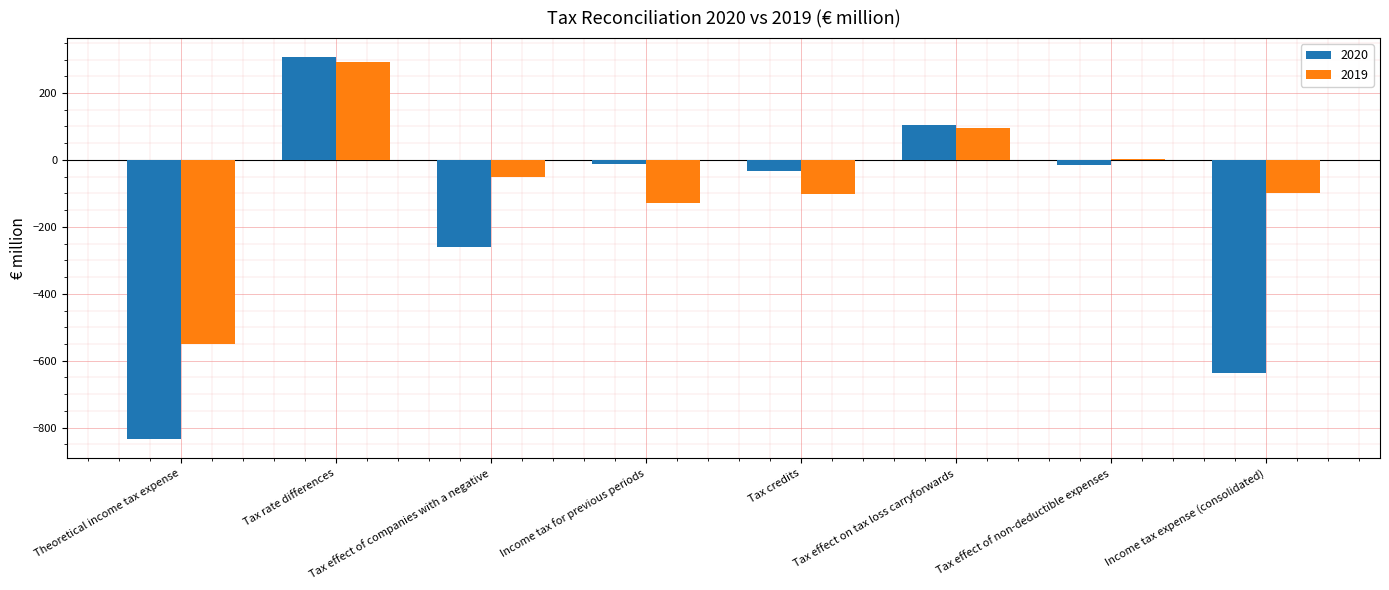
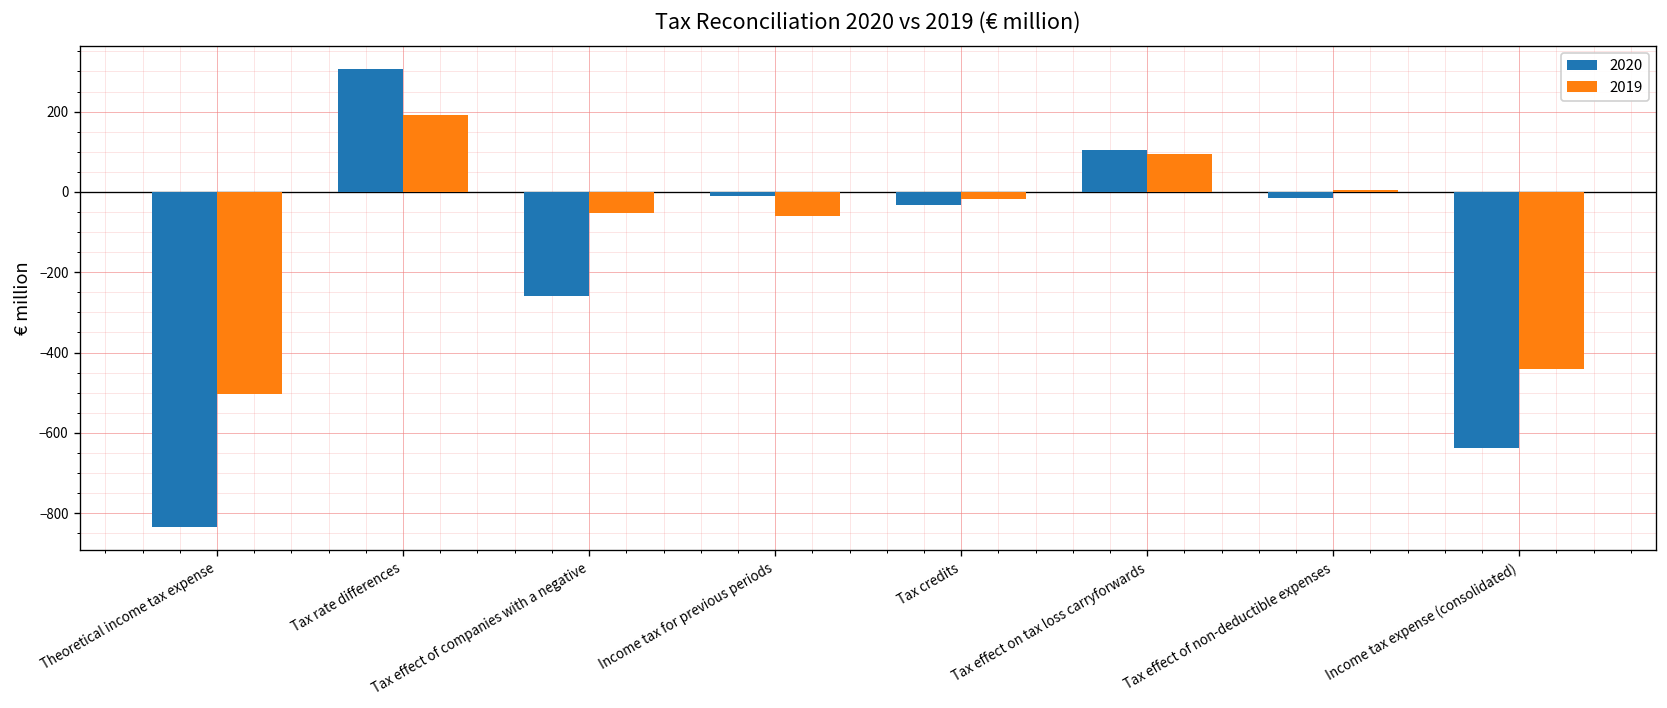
2019, Theoretical income tax expense: -550 -> -500
2019, Tax rate differences: 290 -> 190
2019, Income tax for previous periods: -130 -> -60
2019, Tax credits: -100 -> -20
2019, Income tax expense (consolidated): -100 -> -440
